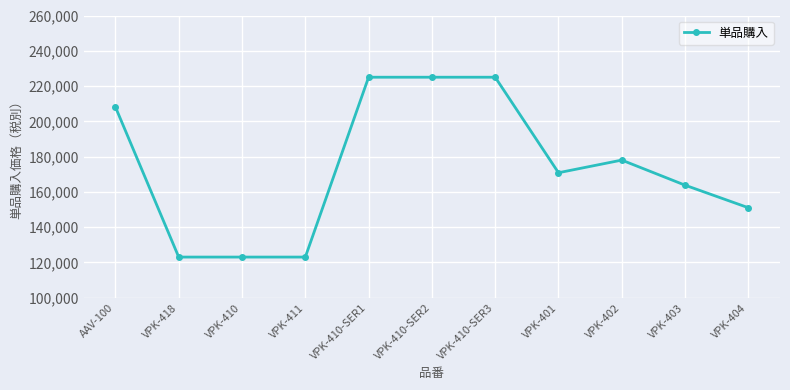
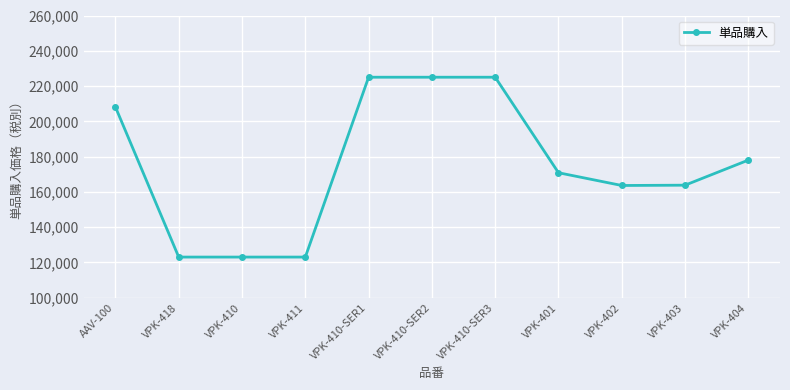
VPK-402: 178,000 -> 164,000
VPK-404: 151,000 -> 178,000
